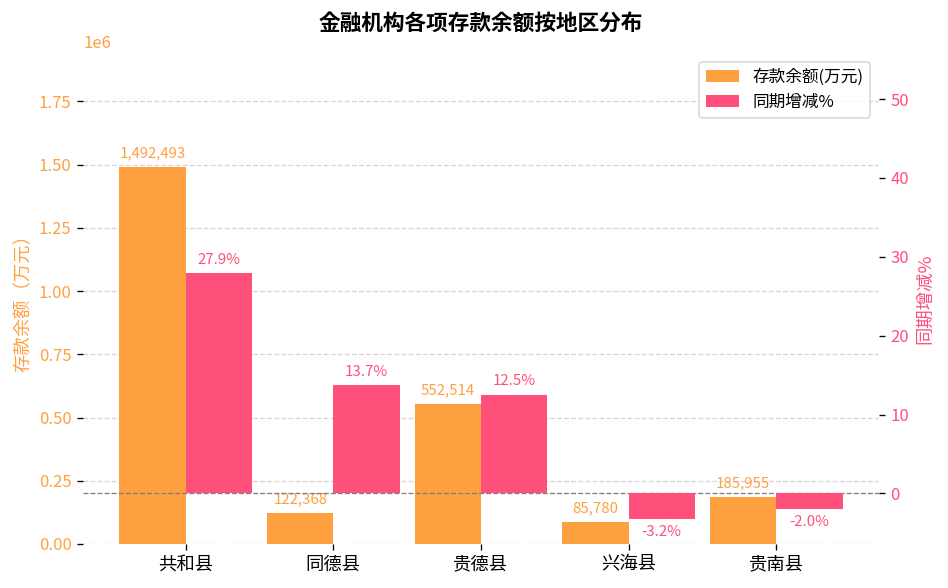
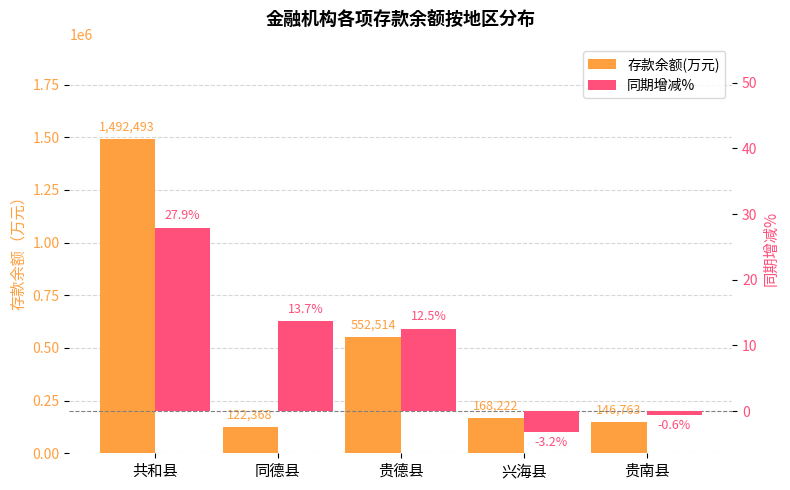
存款余额(万元), 兴海县: 85,780 -> 168,222
存款余额(万元), 贵南县: 185,955 -> 146,763
同期增减%, 贵南县: -2.0% -> -0.6%
